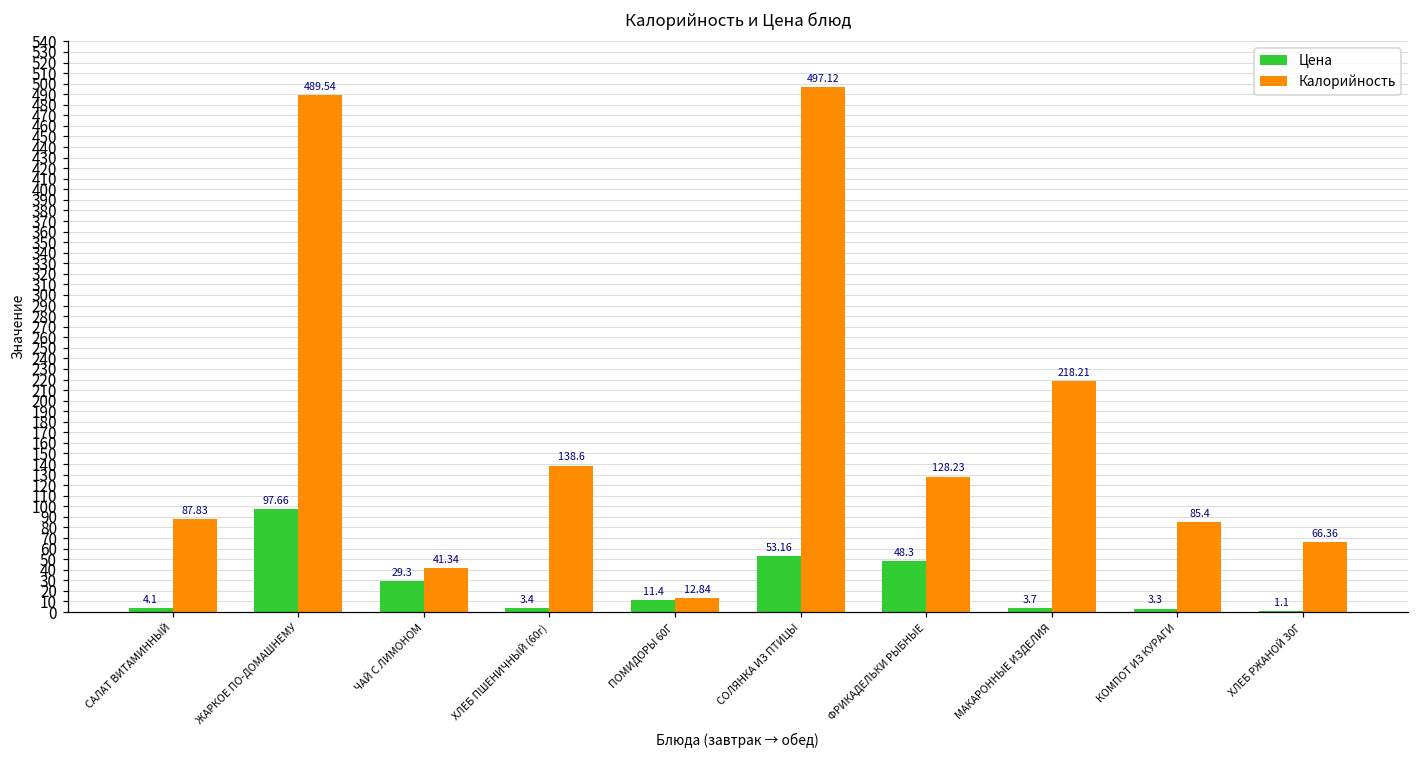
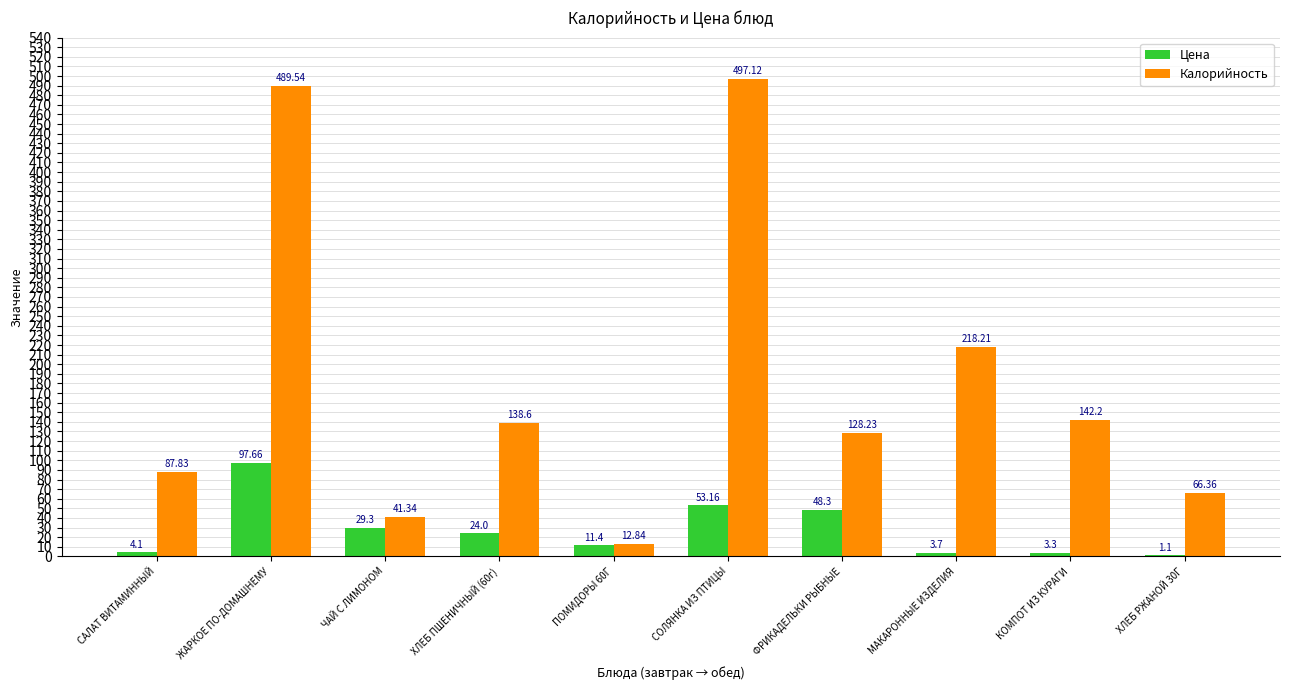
Цена, ХЛЕБ ПШЕНИЧНЫЙ (60г): 3.4 -> 24.0
Калорийность, КОМПОТ ИЗ КУРАГИ: 85.4 -> 142.2
